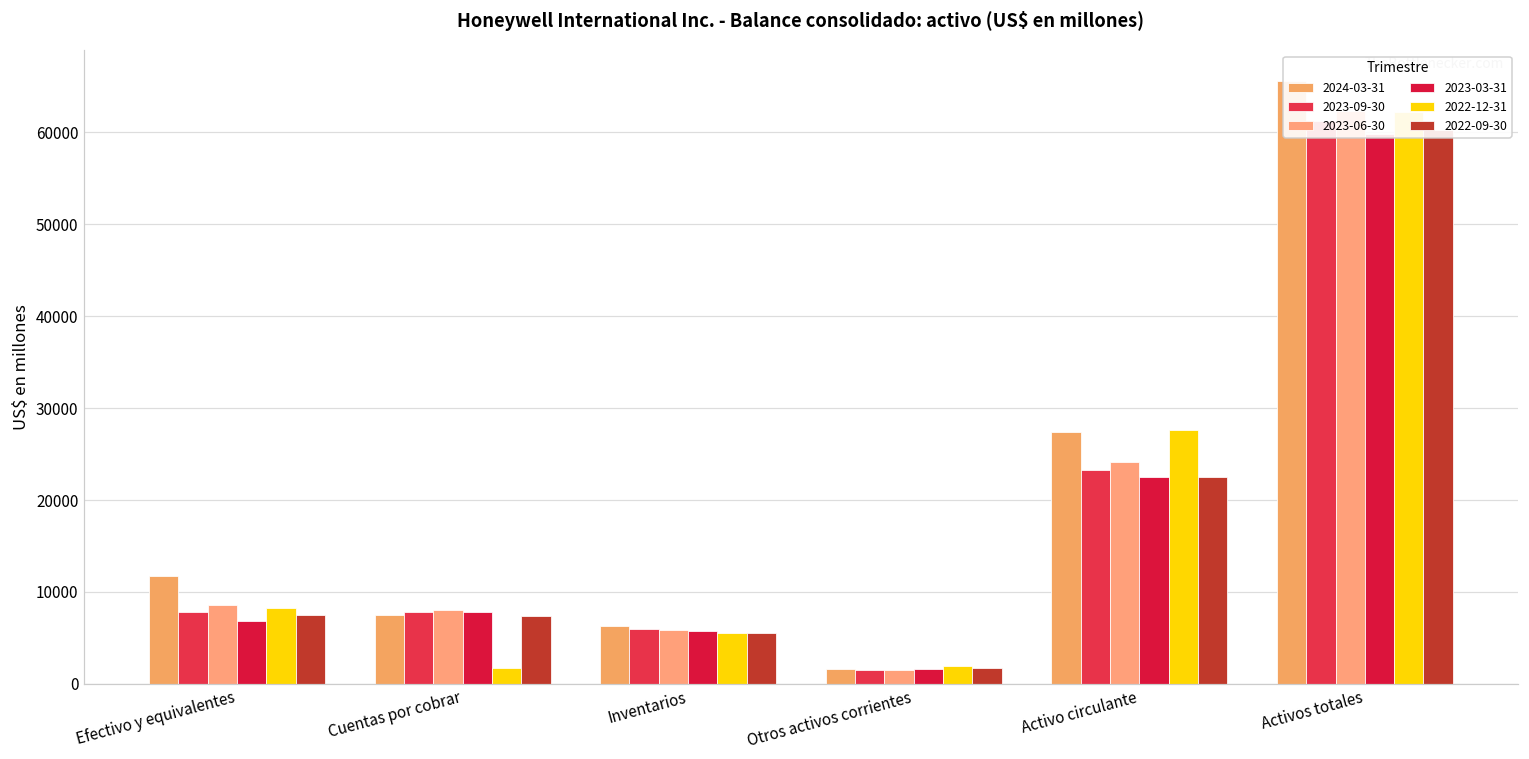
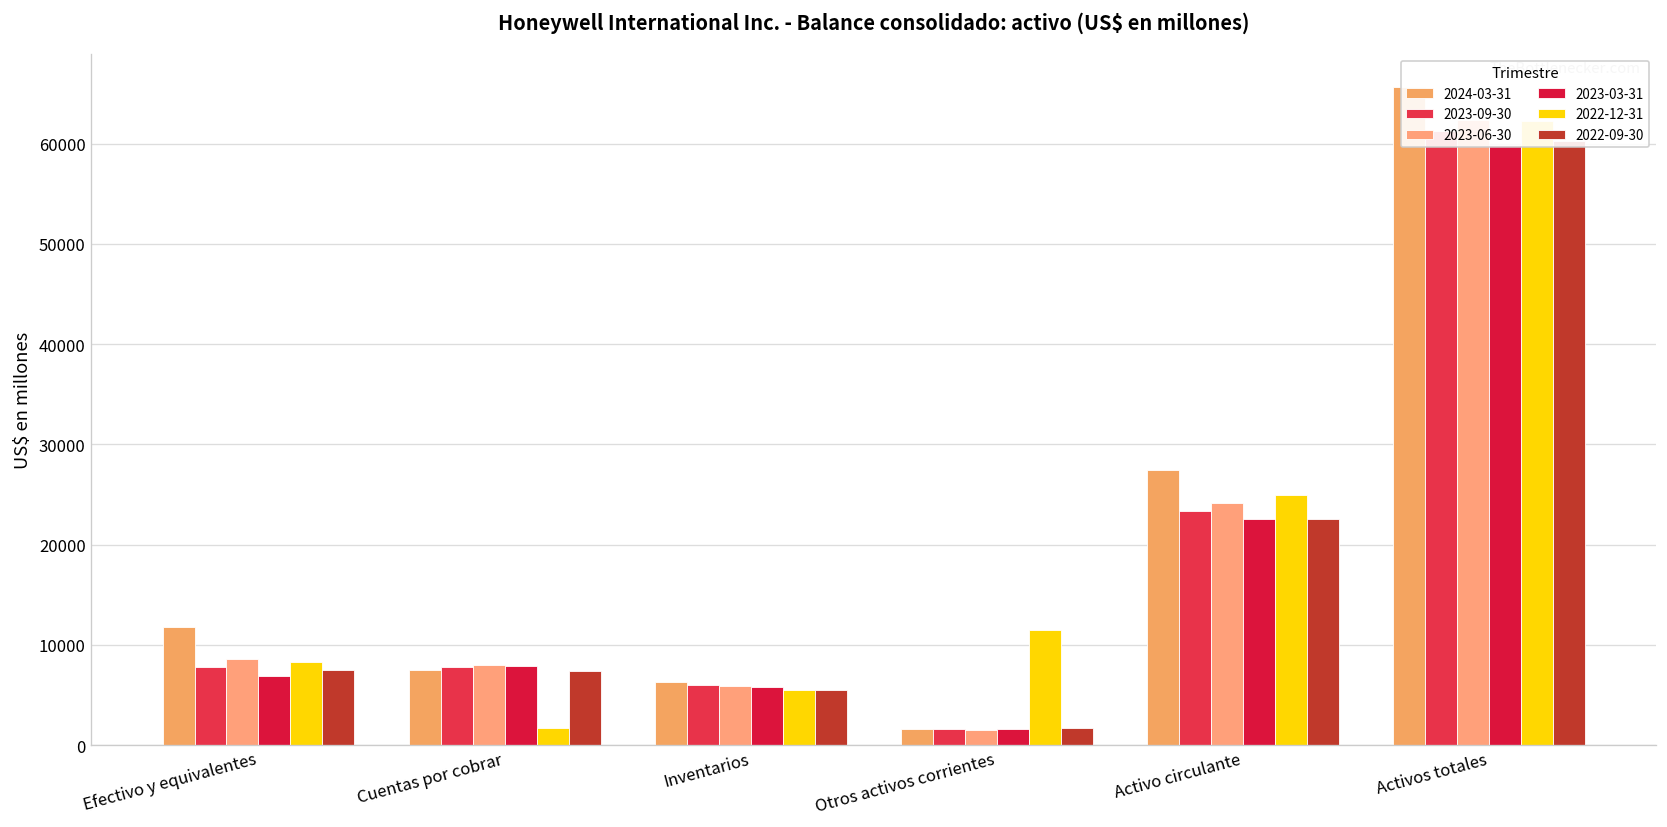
2022-12-31, Otros activos corrientes: 2000 -> 12000
2022-12-31, Activo circulante: 28000 -> 25000
